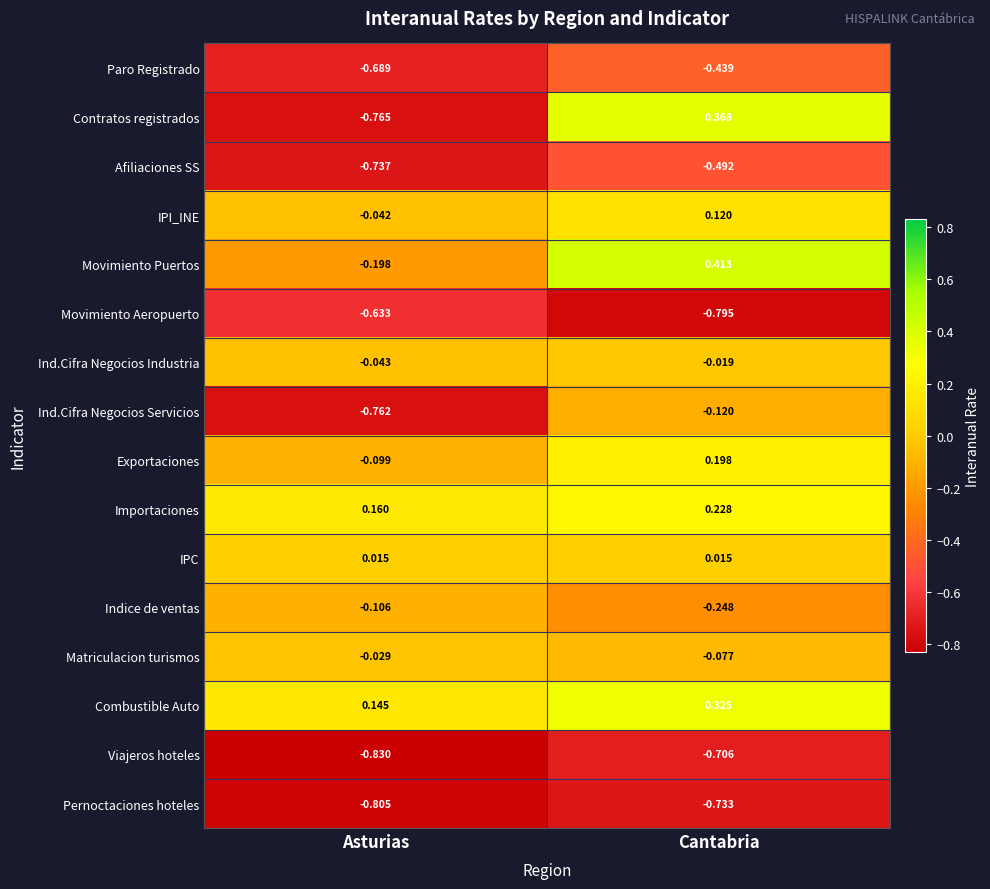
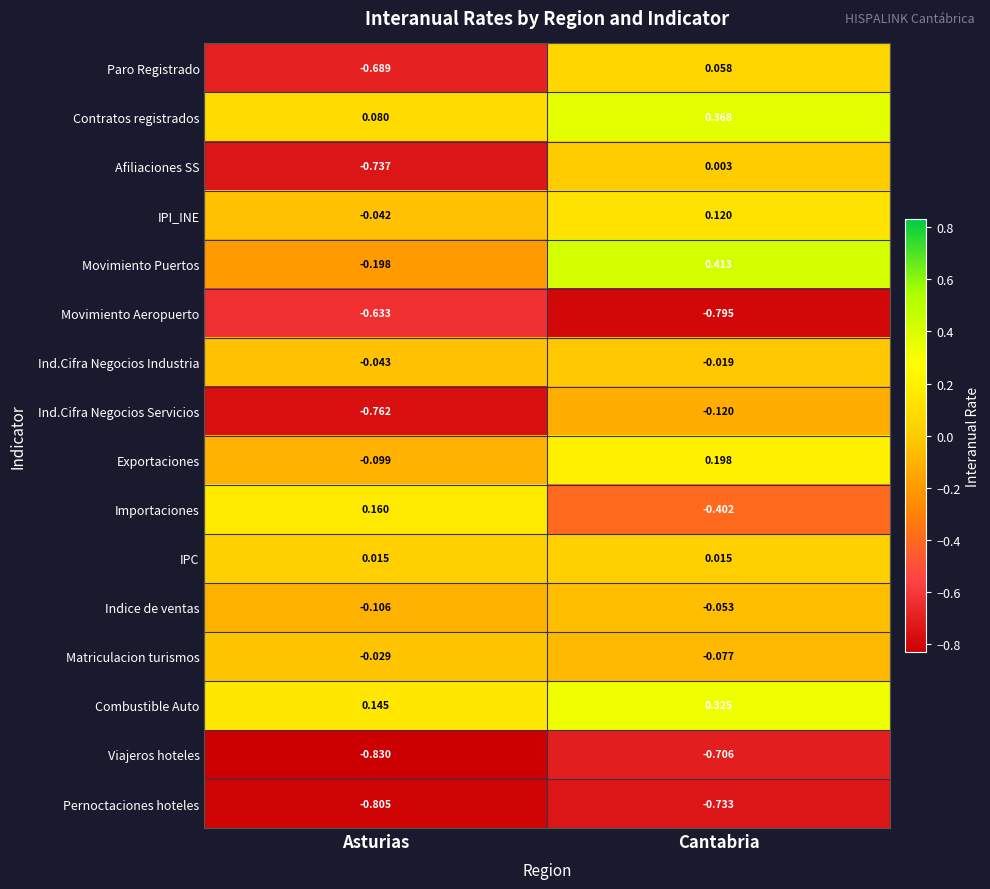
Paro Registrado, Cantabria: -0.439 -> 0.058
Contratos registrados, Asturias: -0.765 -> 0.080
Afiliaciones SS, Cantabria: -0.492 -> 0.003
Importaciones, Cantabria: 0.228 -> -0.402
Indice de ventas, Cantabria: -0.248 -> -0.053
